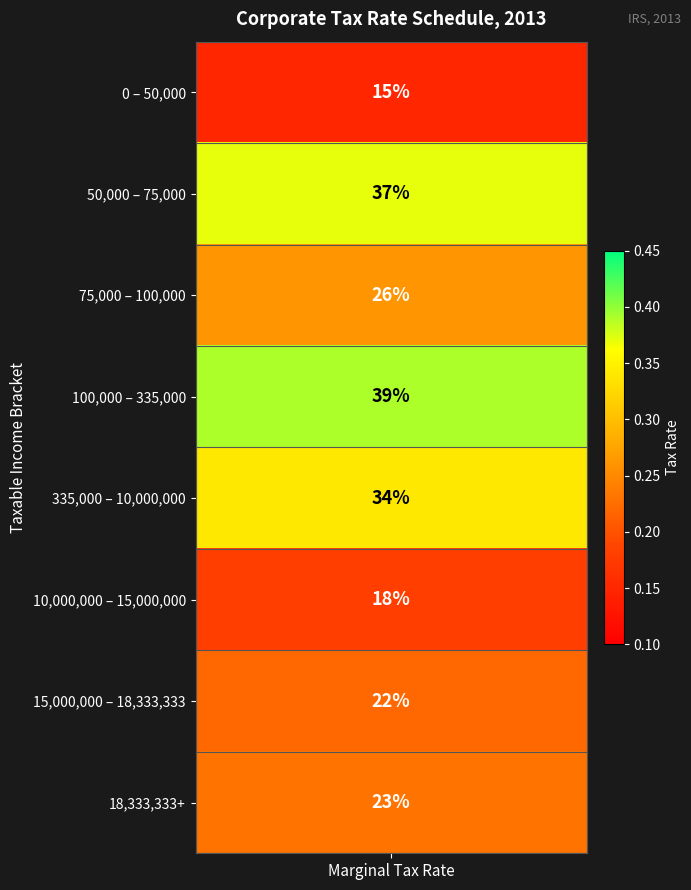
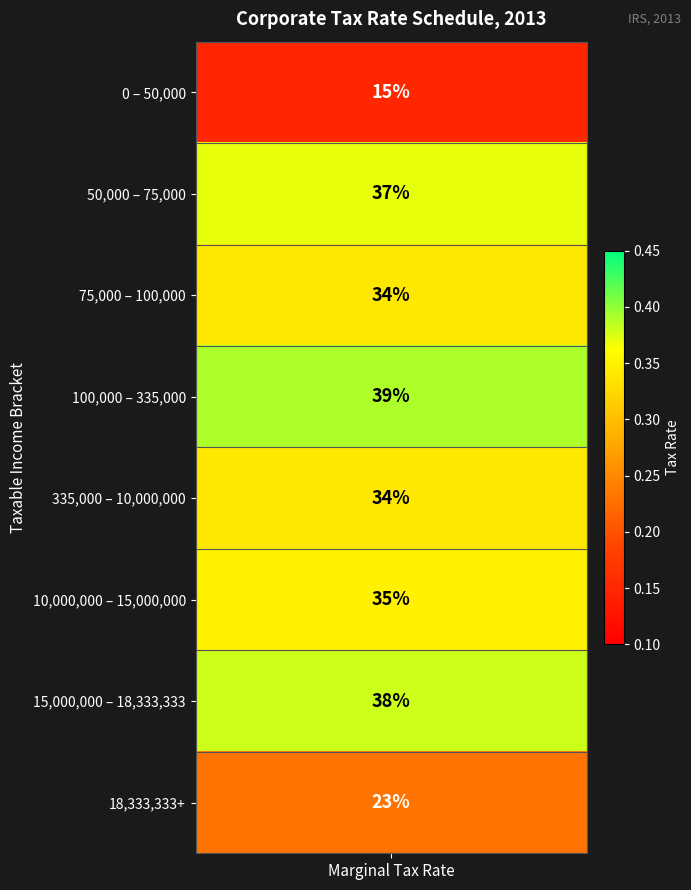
75,000 – 100,000, Marginal Tax Rate: 26% -> 34%
10,000,000 – 15,000,000, Marginal Tax Rate: 18% -> 35%
15,000,000 – 18,333,333, Marginal Tax Rate: 22% -> 38%
